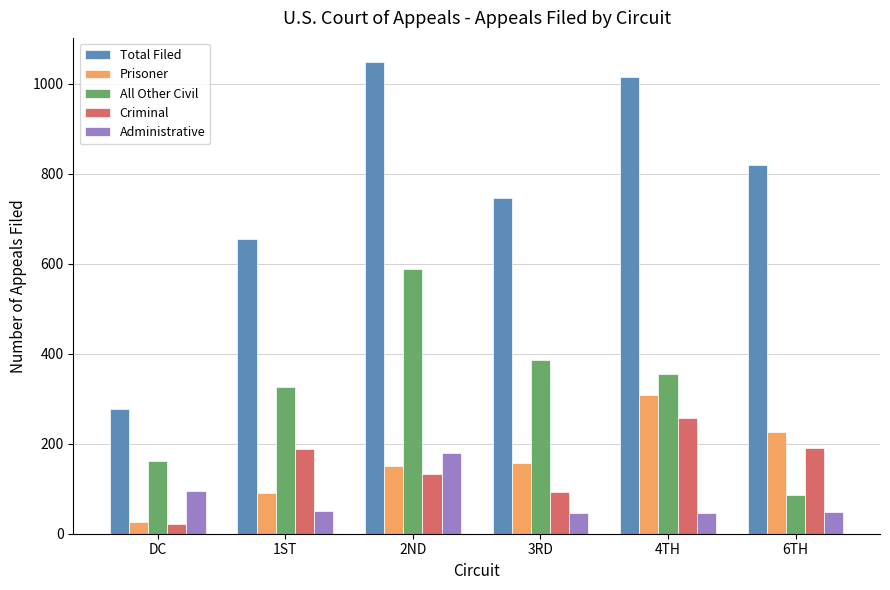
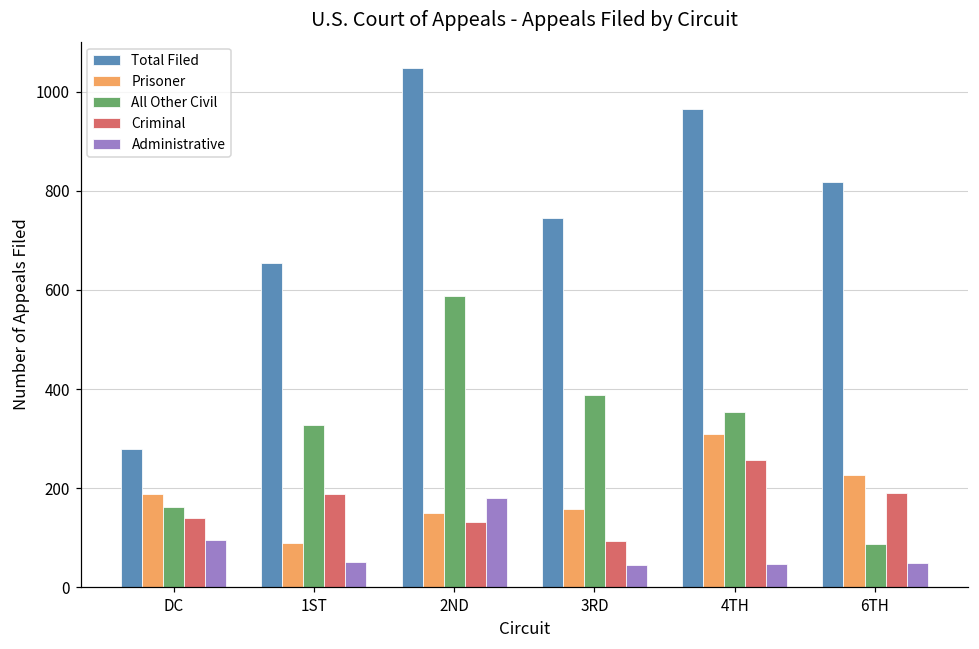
Prisoner, DC: 30 -> 190
Criminal, DC: 20 -> 140
Total Filed, 4TH: 1020 -> 970
